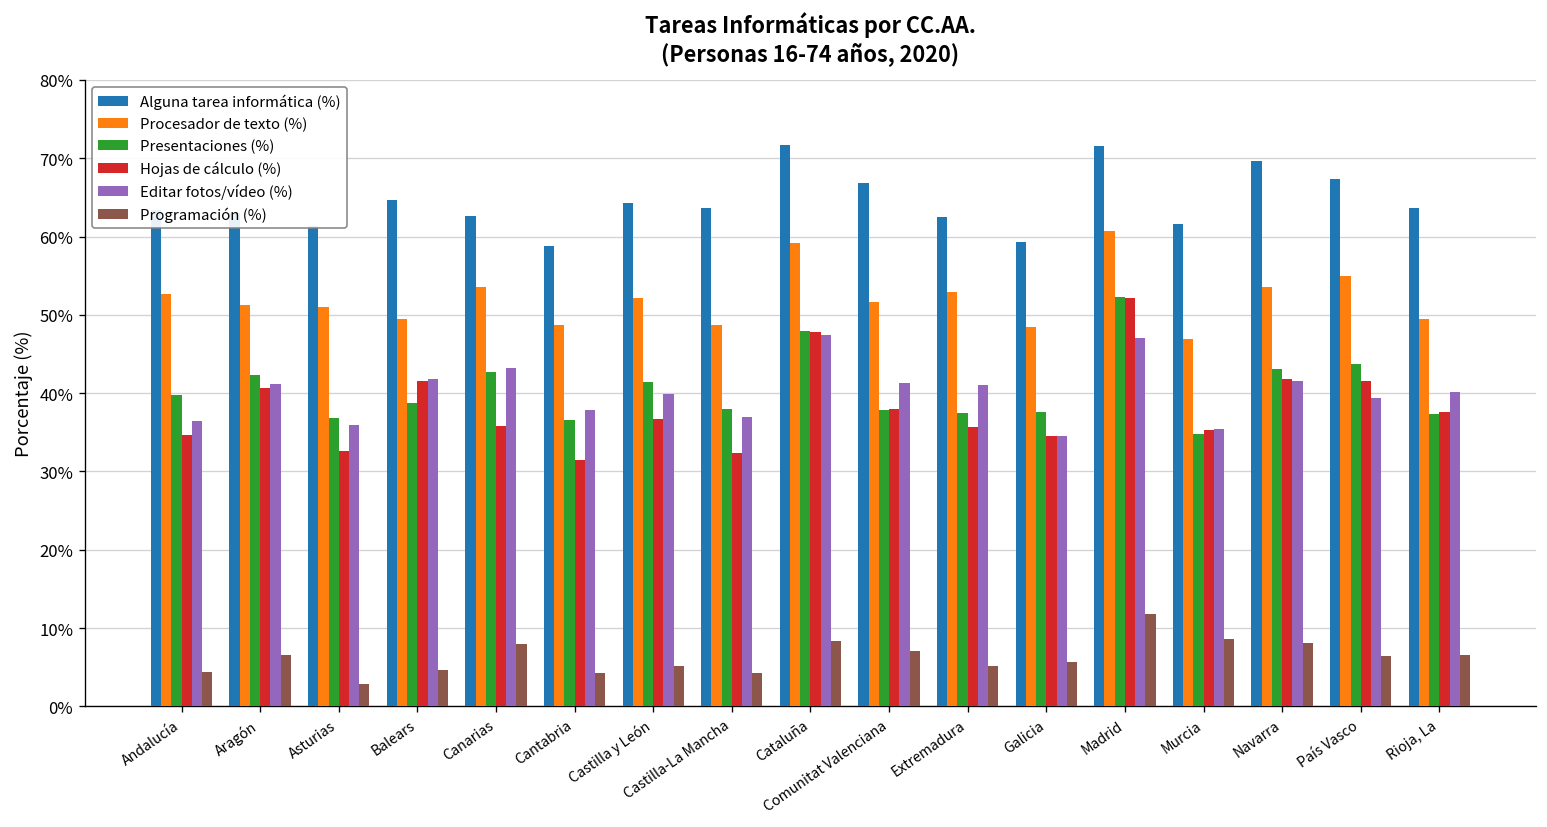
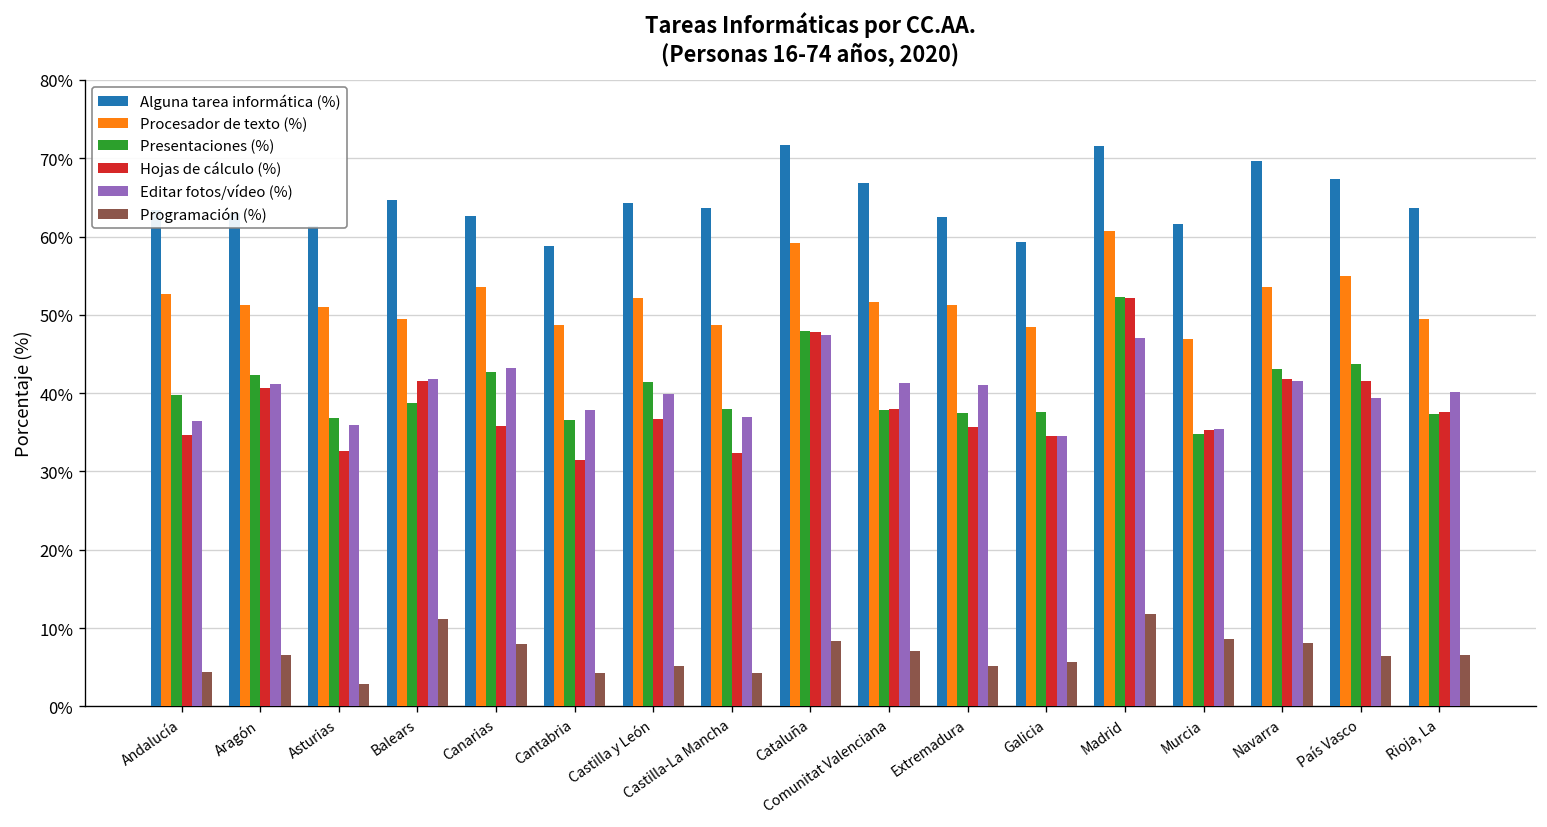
Programación (%), Balears: 5% -> 11%
Procesador de texto (%), Extremadura: 53% -> 51%
